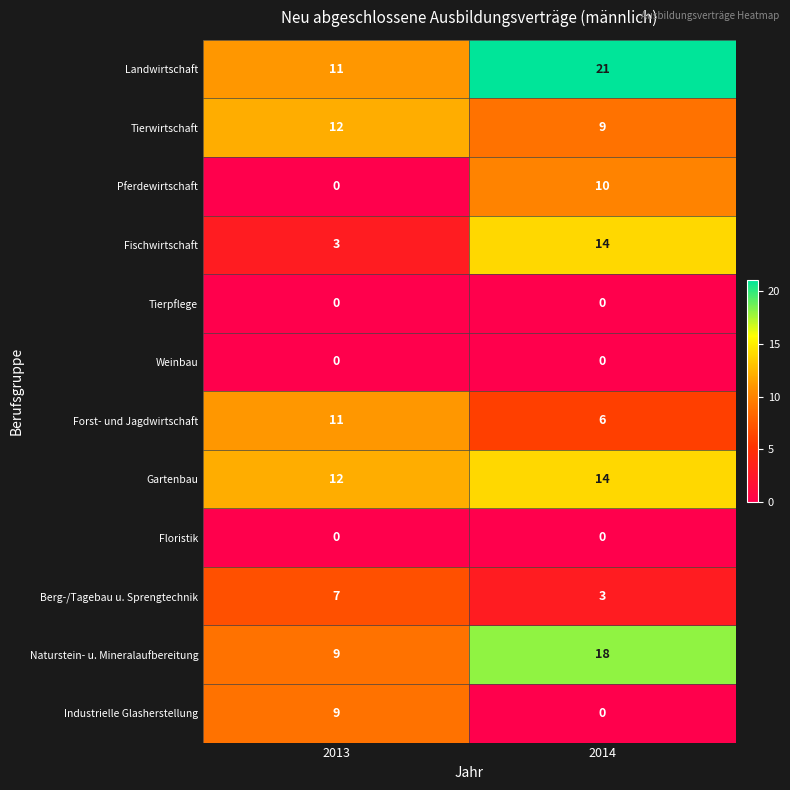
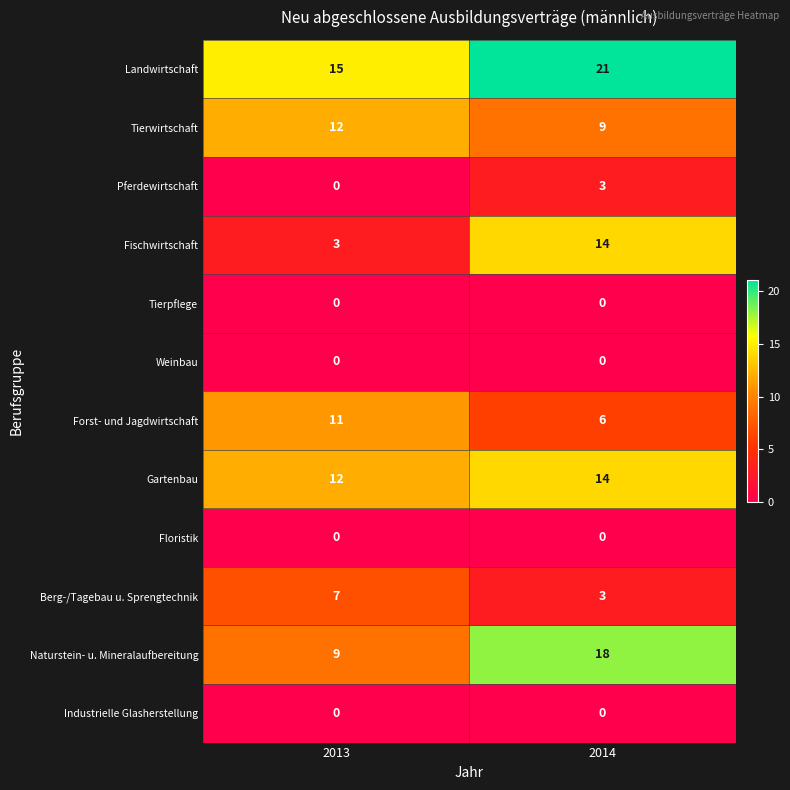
Landwirtschaft, 2013: 11 -> 15
Pferdewirtschaft, 2014: 10 -> 3
Industrielle Glasherstellung, 2013: 9 -> 0
